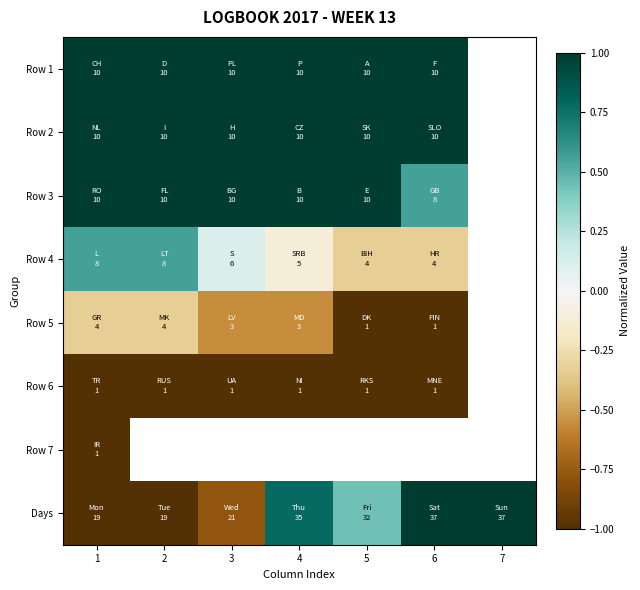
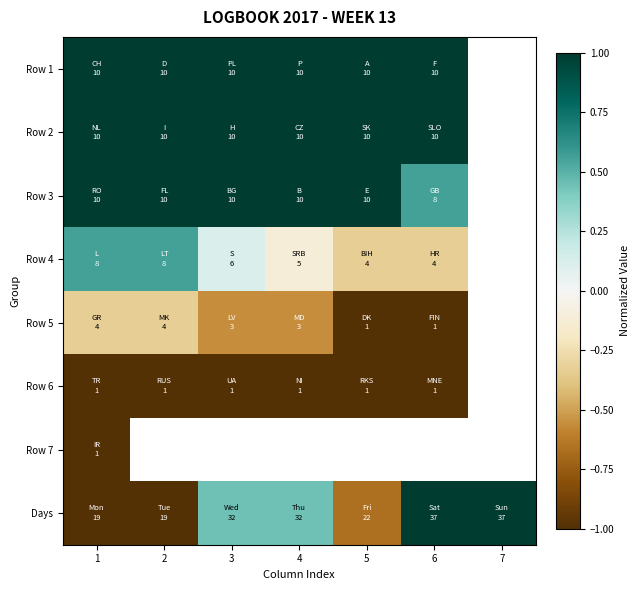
Days, 3: 21 -> 32
Days, 4: 35 -> 32
Days, 5: 32 -> 22
